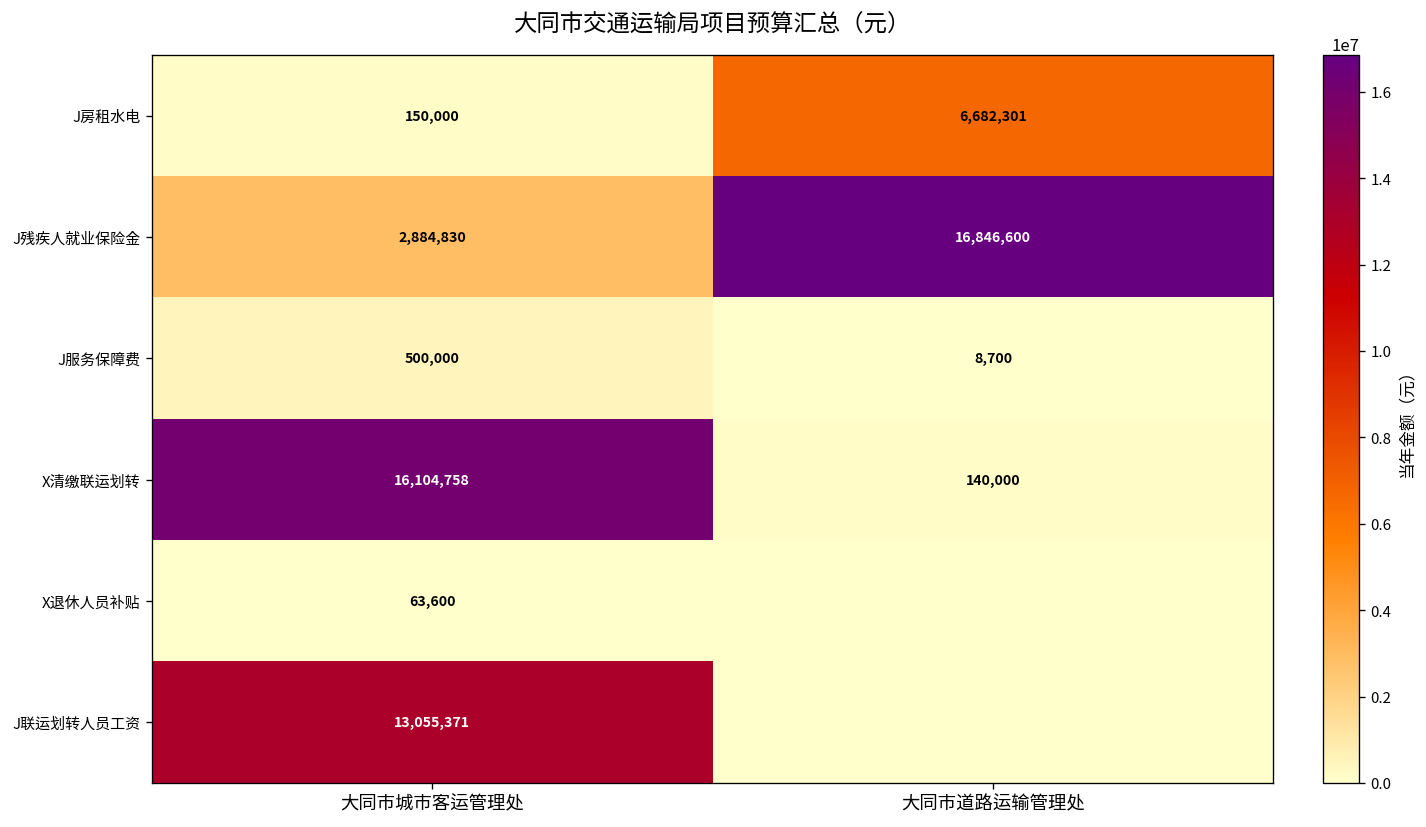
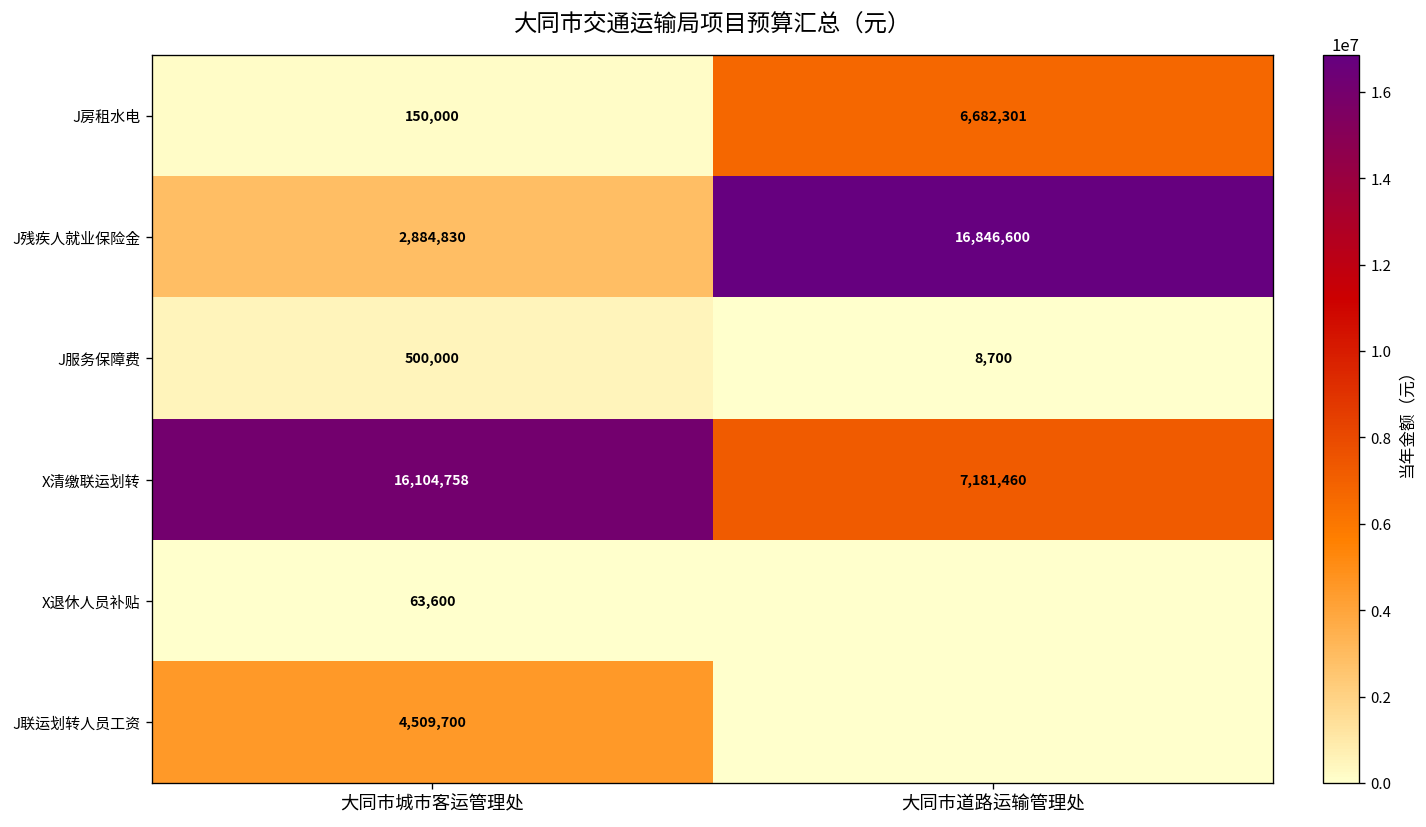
X清缴联运划转, 大同市道路运输管理处: 140,000 -> 7,181,460
J联运划转人员工资, 大同市城市客运管理处: 13,055,371 -> 4,509,700
